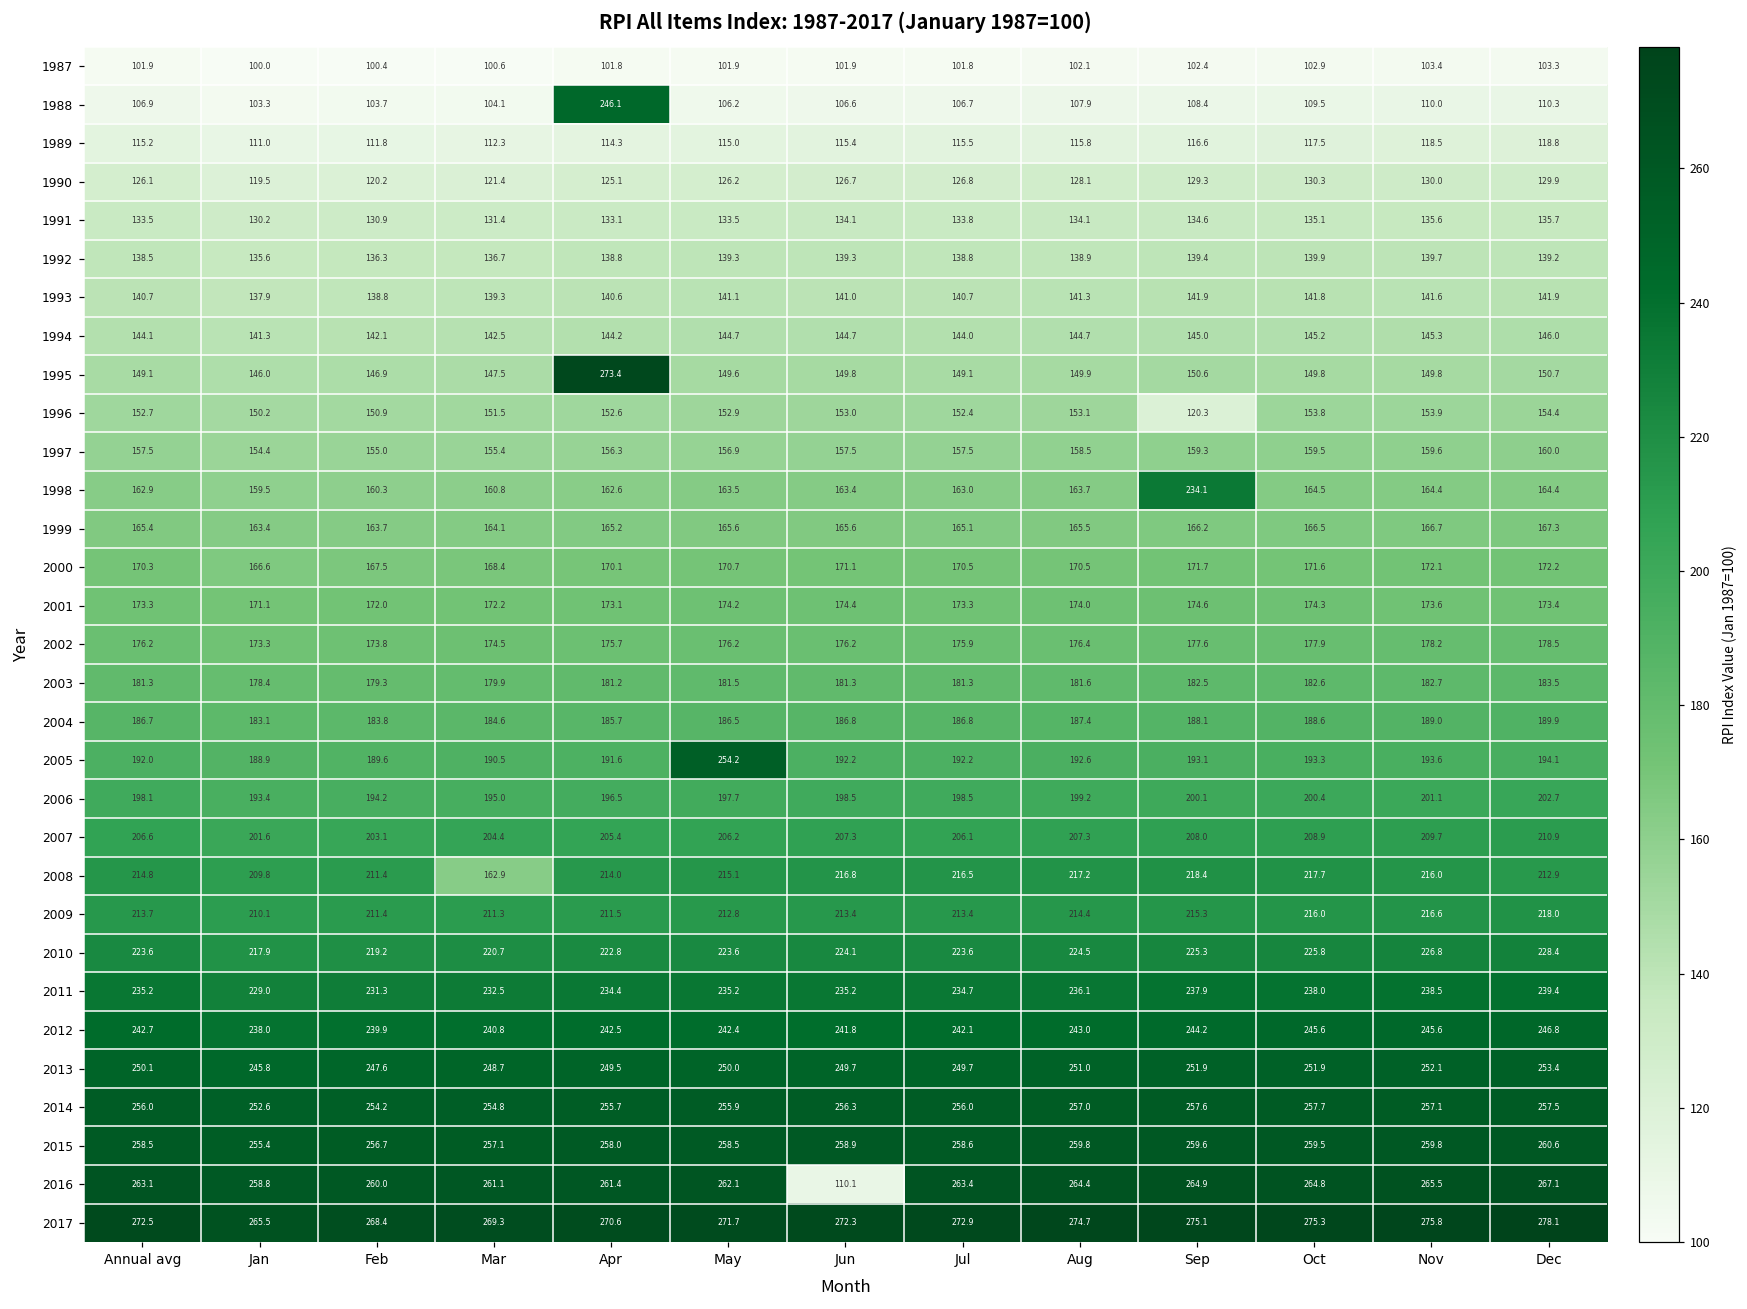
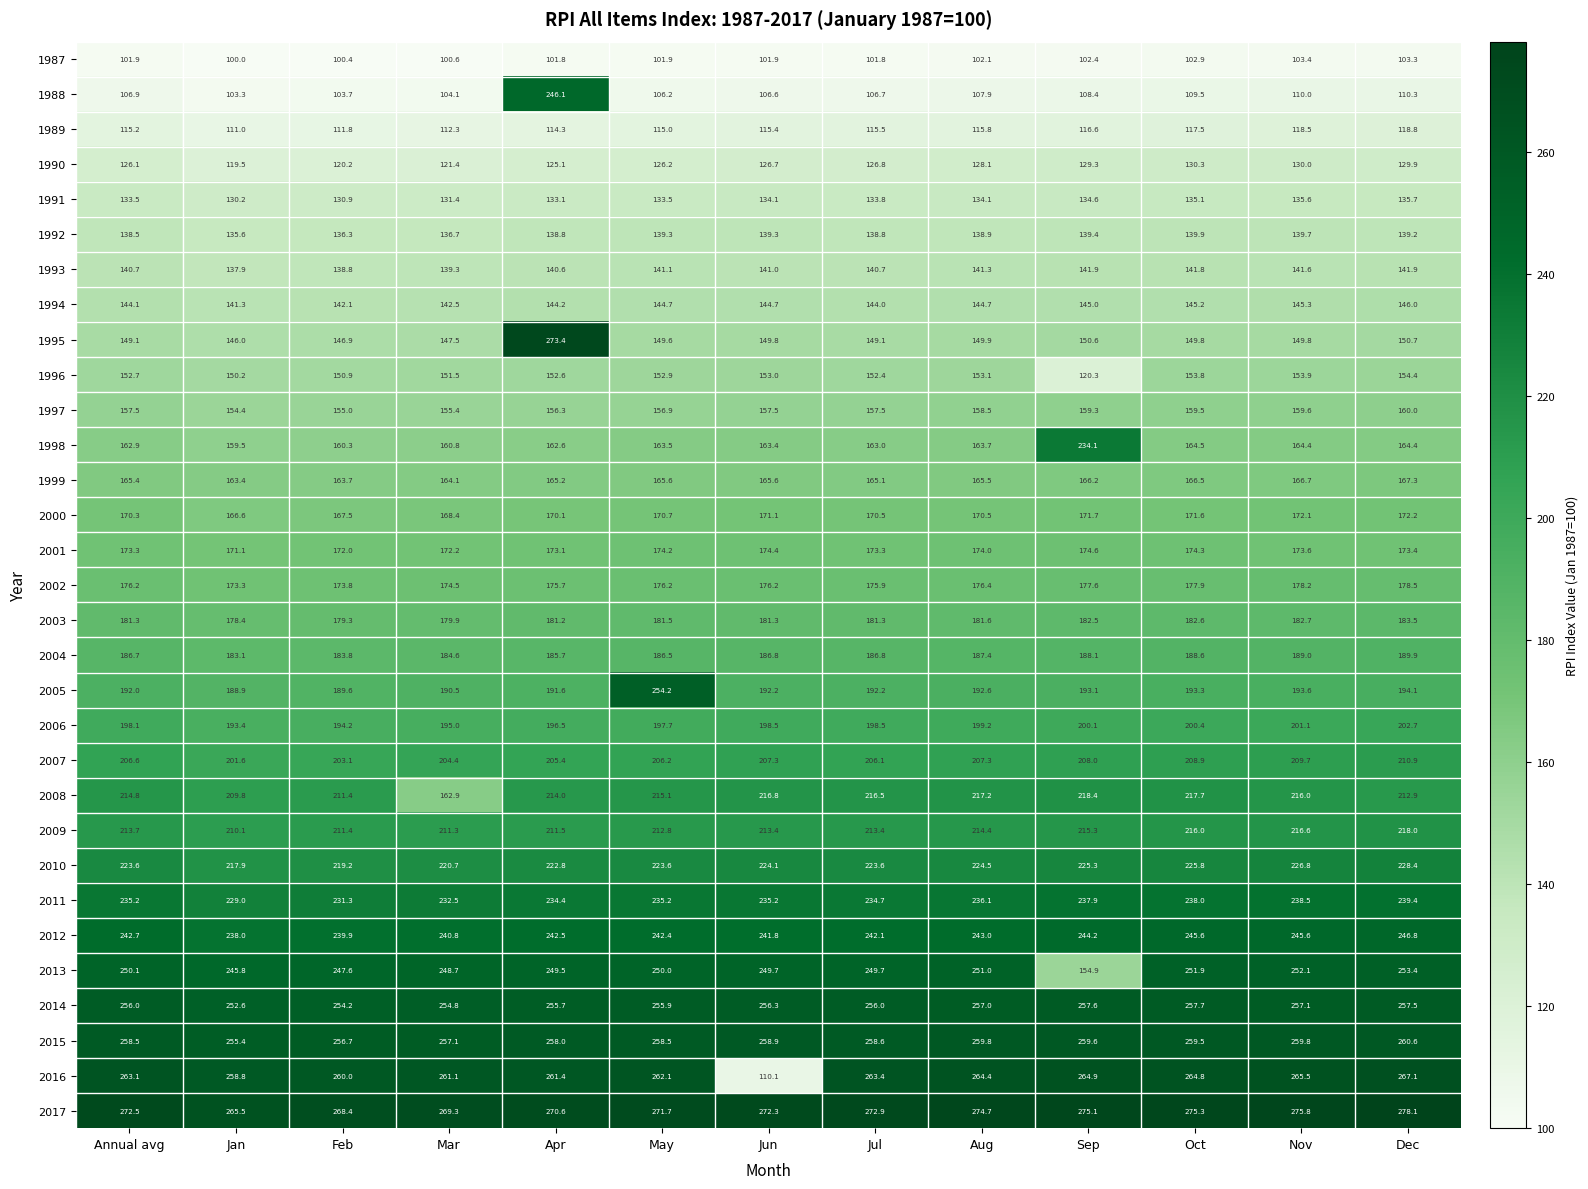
2013, Sep: 251.9 -> 154.9
